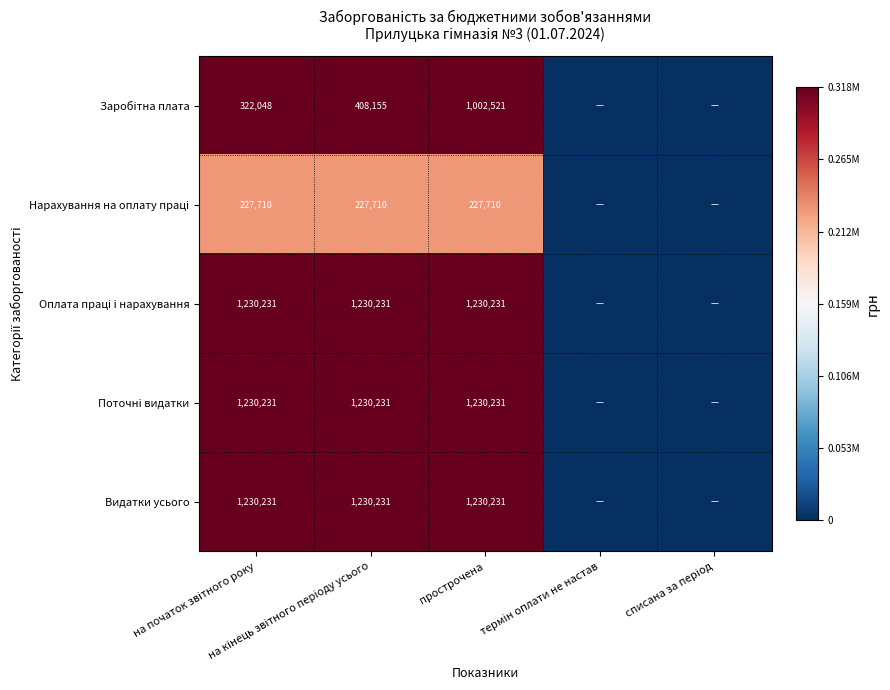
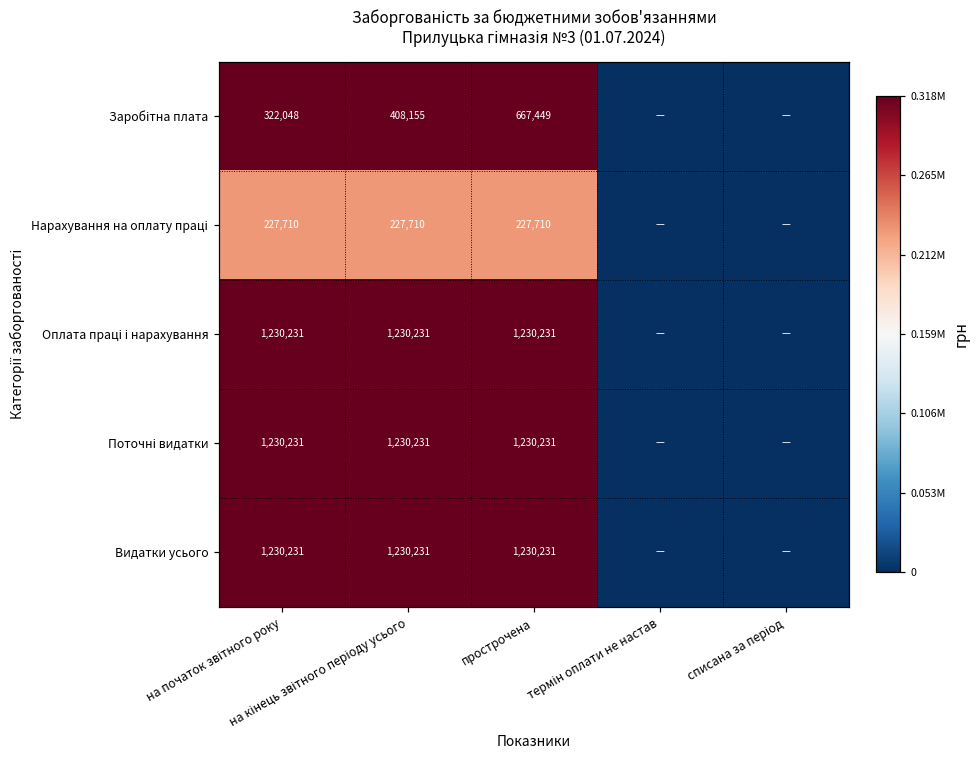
Заробітна плата, прострочена: 1,002,521 -> 667,449
